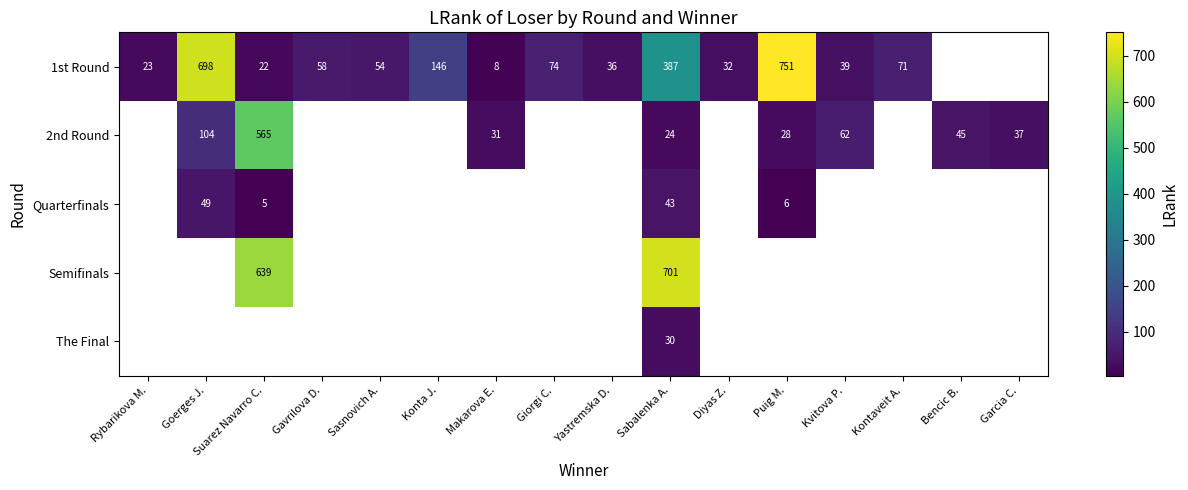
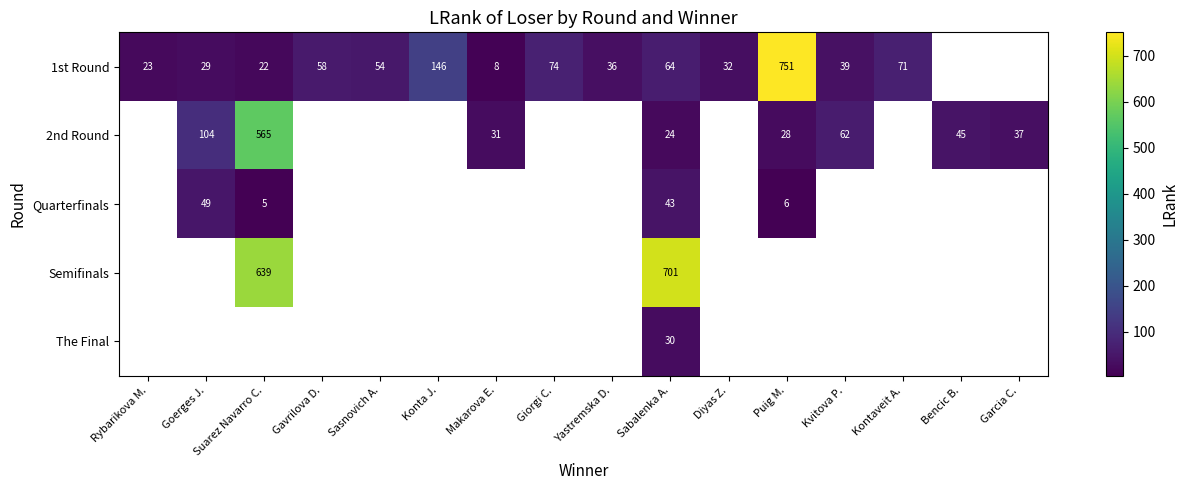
1st Round, Goerges J.: 698 -> 29
1st Round, Sabalenka A.: 387 -> 64
